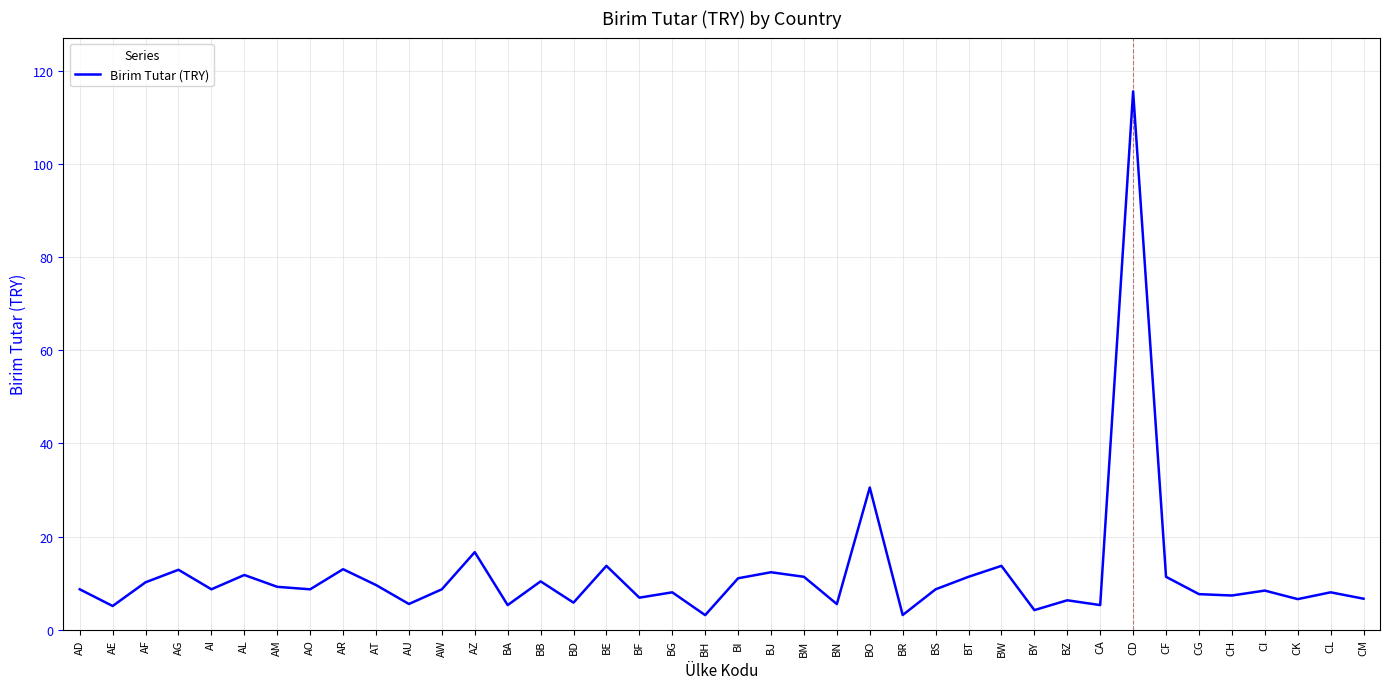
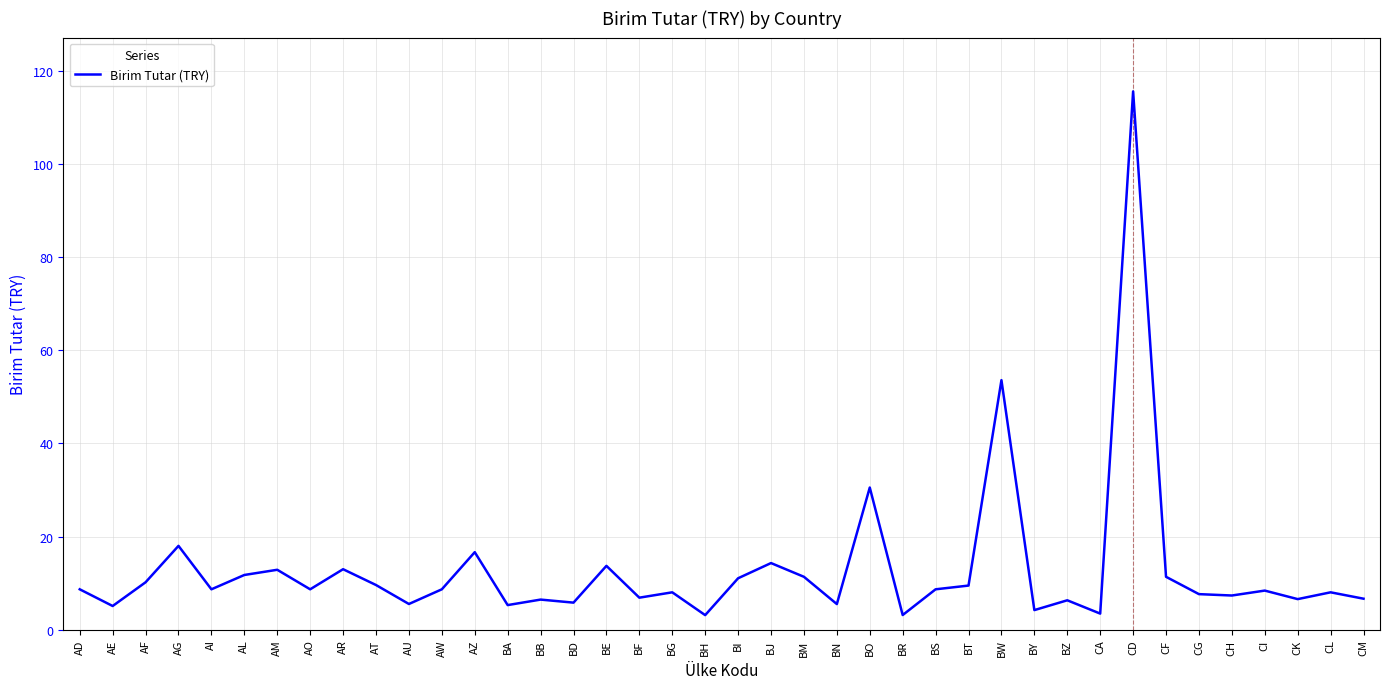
AG: 13 -> 18
AM: 9 -> 13
BB: 10 -> 6
BJ: 12 -> 14
BT: 11 -> 9
BW: 14 -> 54
CA: 5 -> 3
